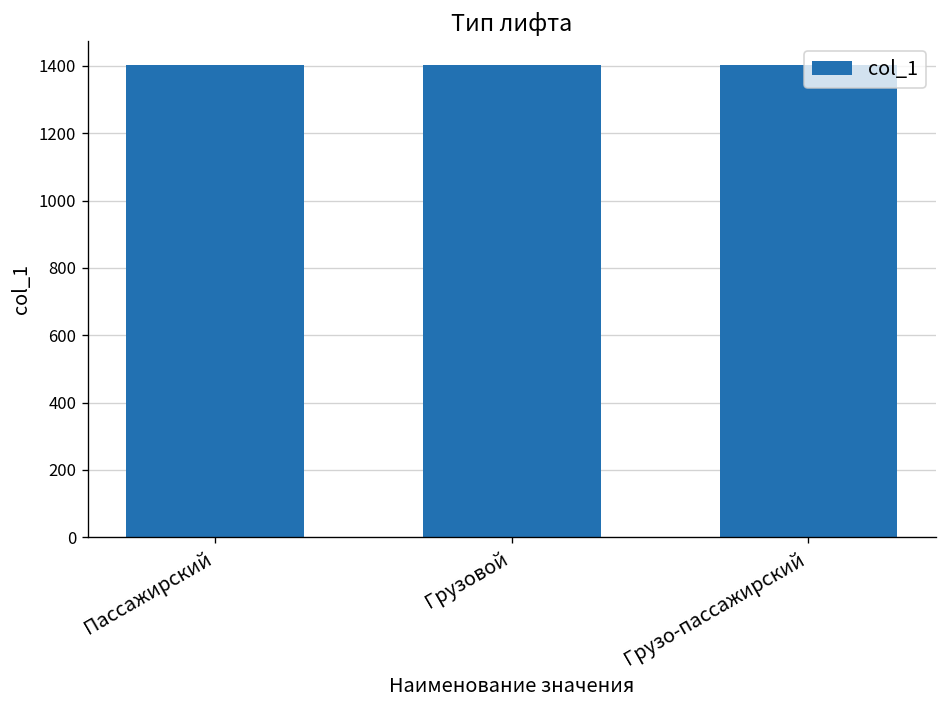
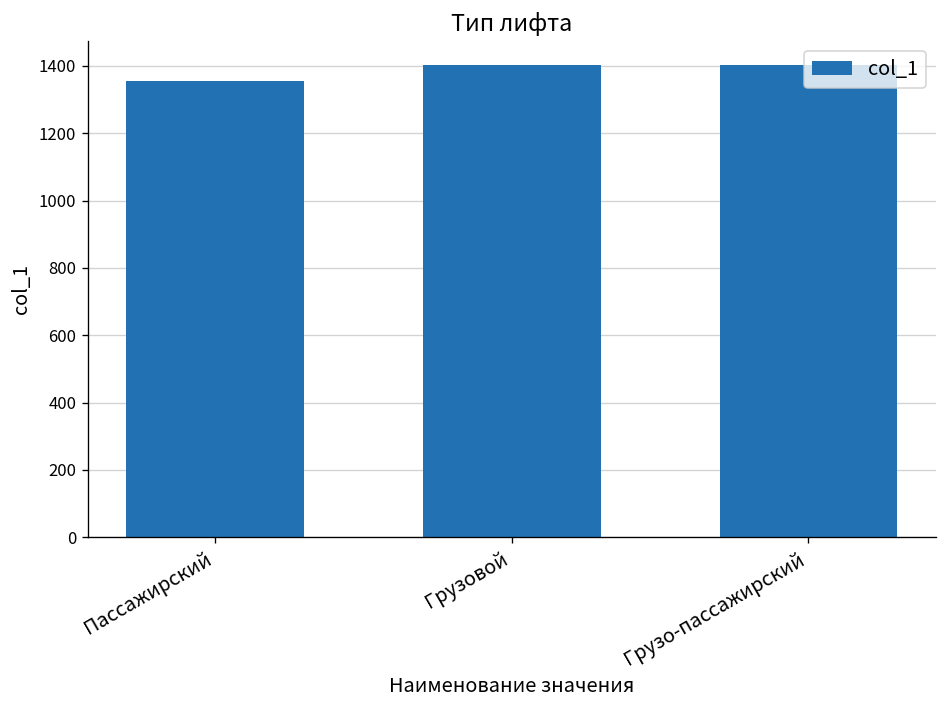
Пассажирский: 1400 -> 1360
